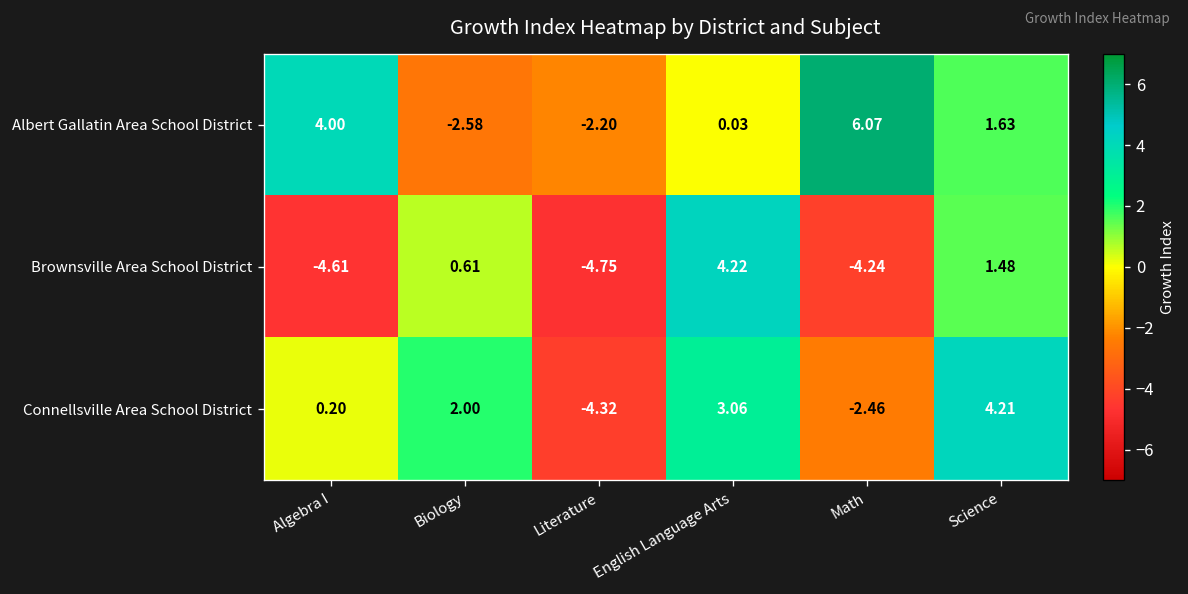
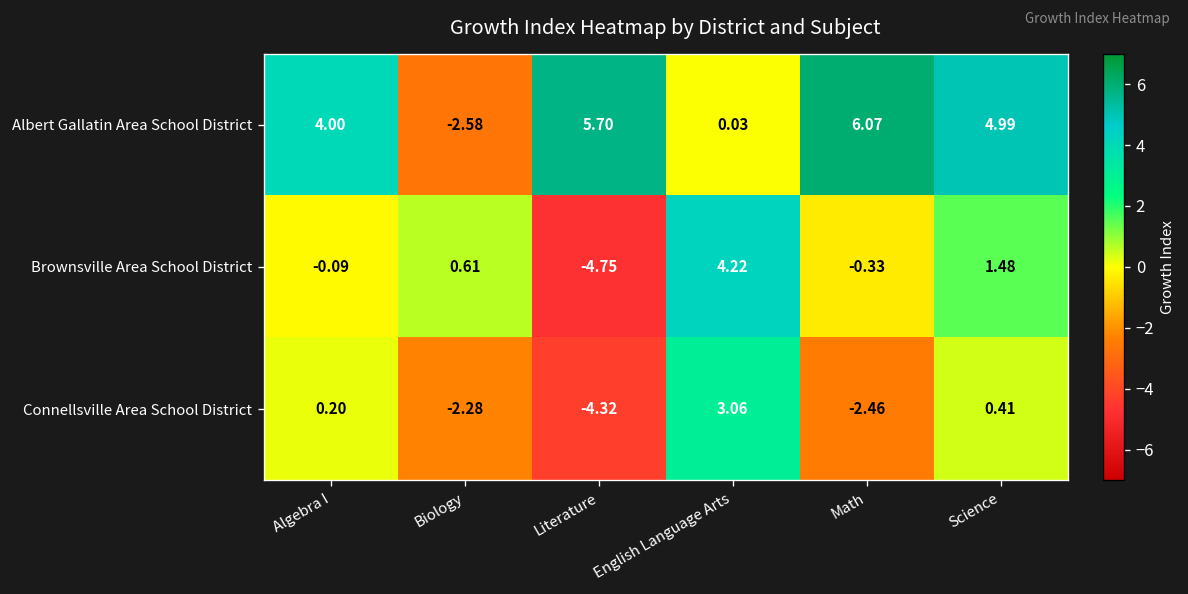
Albert Gallatin Area School District, Literature: -2.20 -> 5.70
Albert Gallatin Area School District, Science: 1.63 -> 4.99
Brownsville Area School District, Algebra I: -4.61 -> -0.09
Brownsville Area School District, Math: -4.24 -> -0.33
Connellsville Area School District, Biology: 2.00 -> -2.28
Connellsville Area School District, Science: 4.21 -> 0.41
